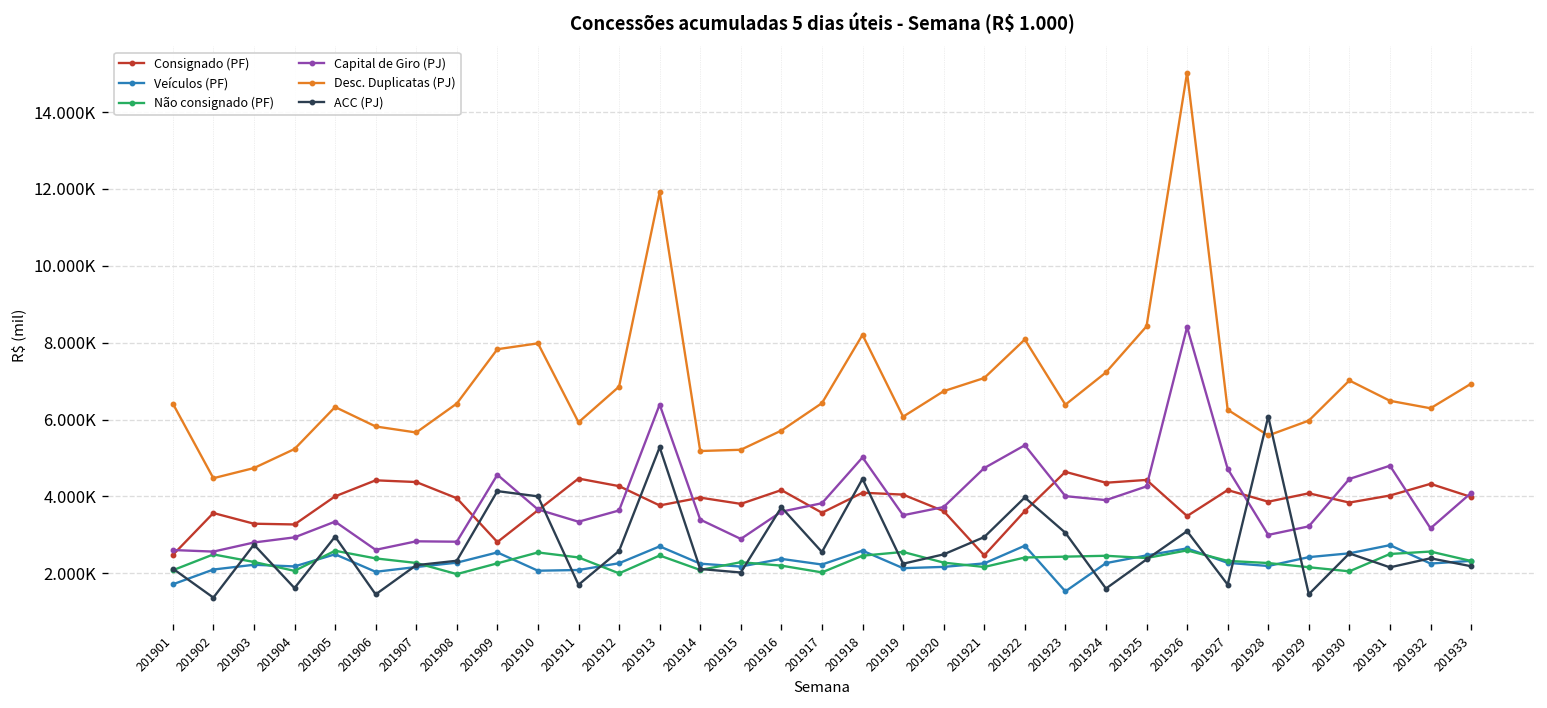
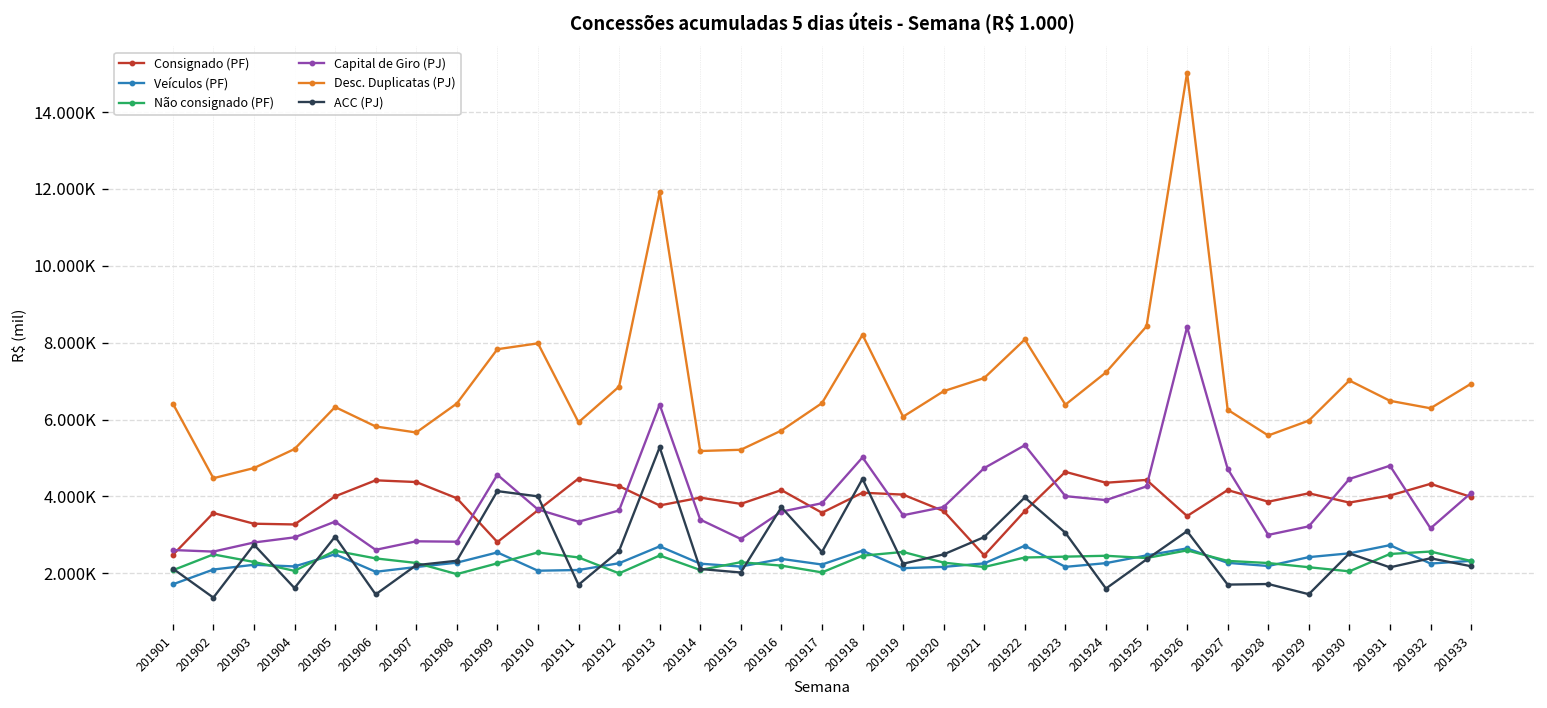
Veículos (PF), 201923: 1500 -> 2200
ACC (PJ), 201928: 6100 -> 1700
